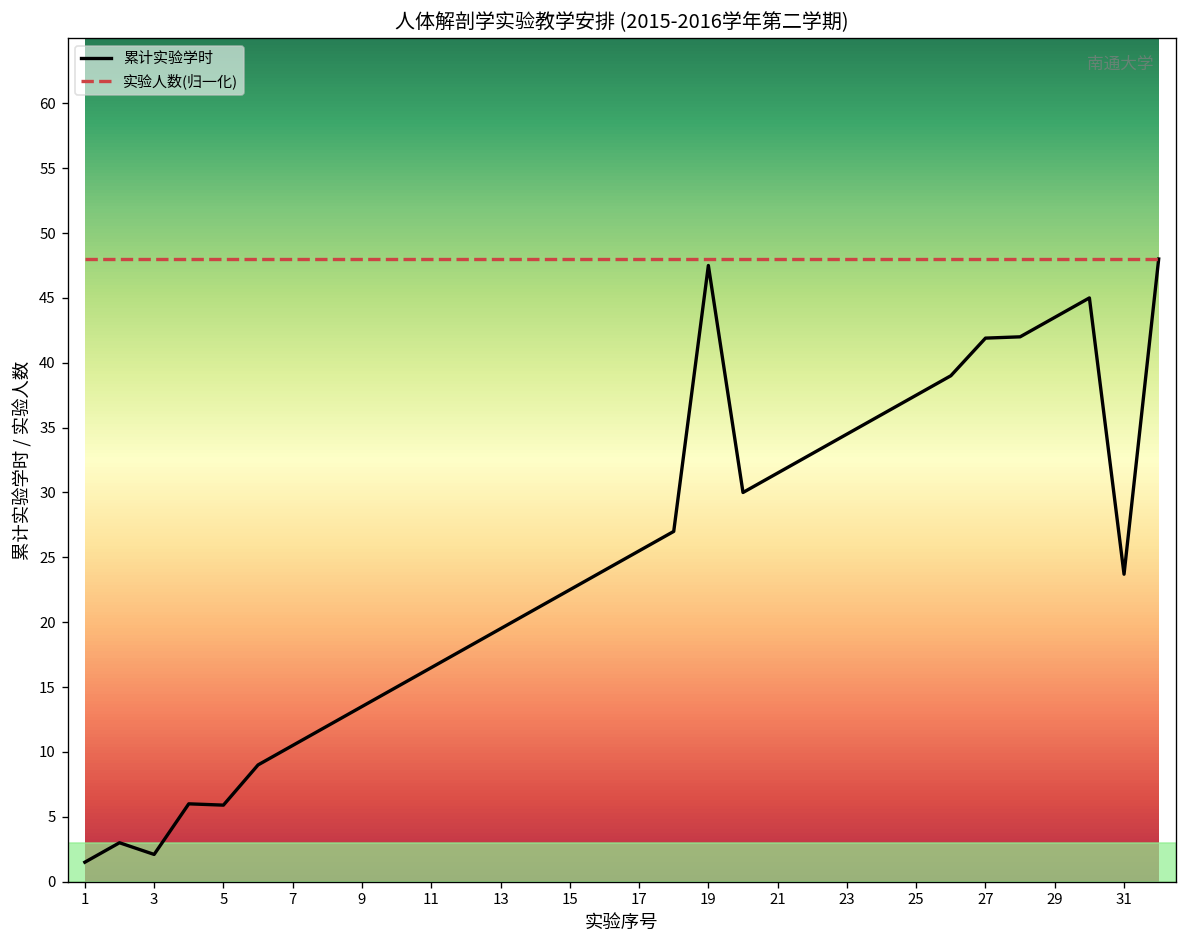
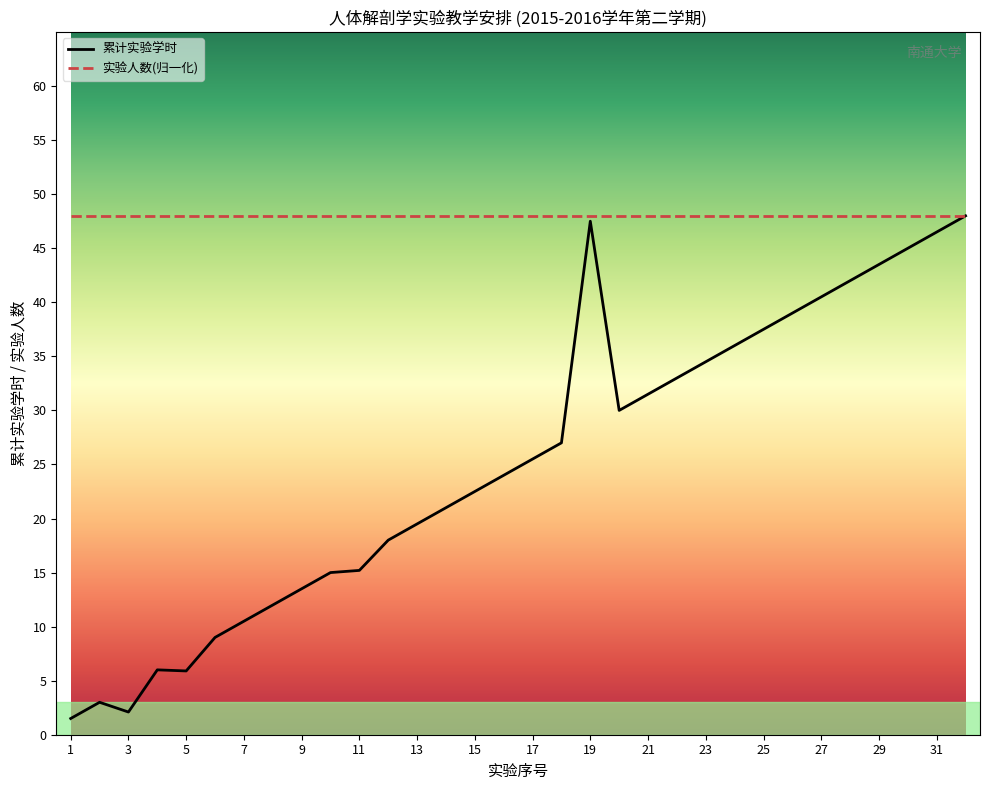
累计实验学时, 11: 16.5 -> 15.2
累计实验学时, 27: 41.9 -> 40.5
累计实验学时, 31: 23.7 -> 46.5
